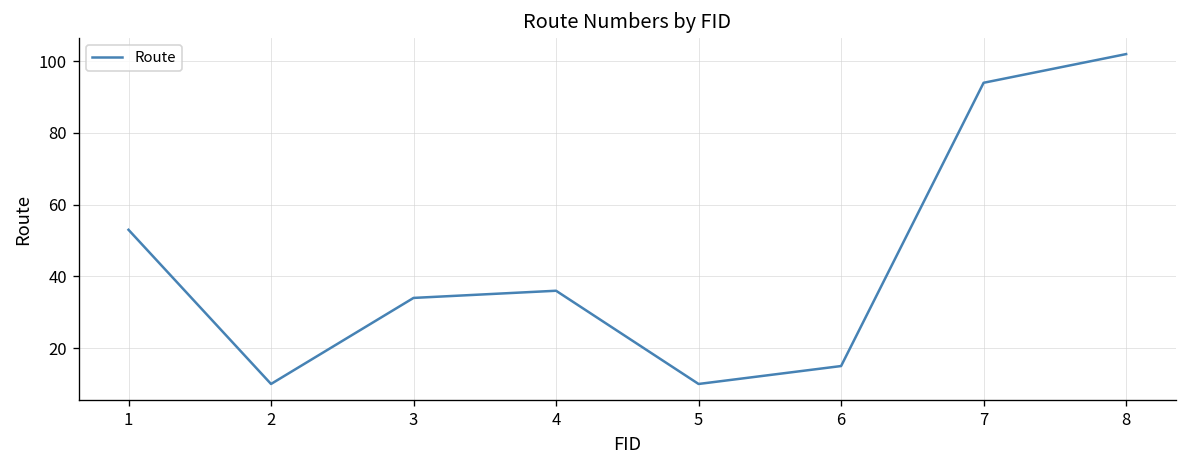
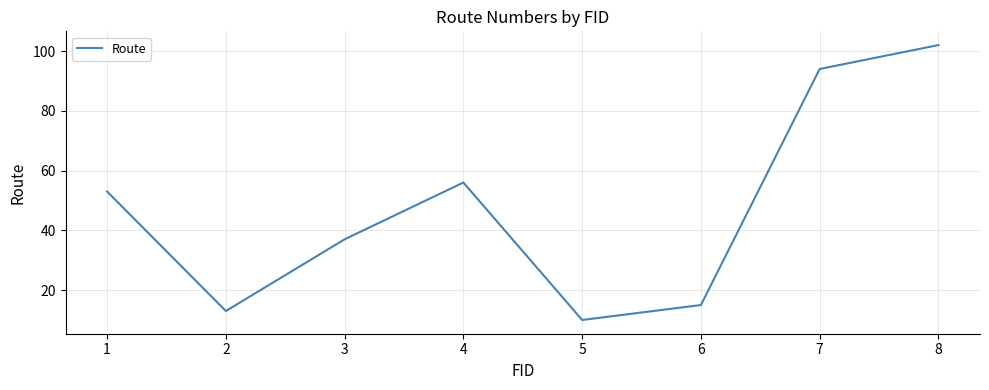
2: 10 -> 13
3: 34 -> 37
4: 36 -> 56
